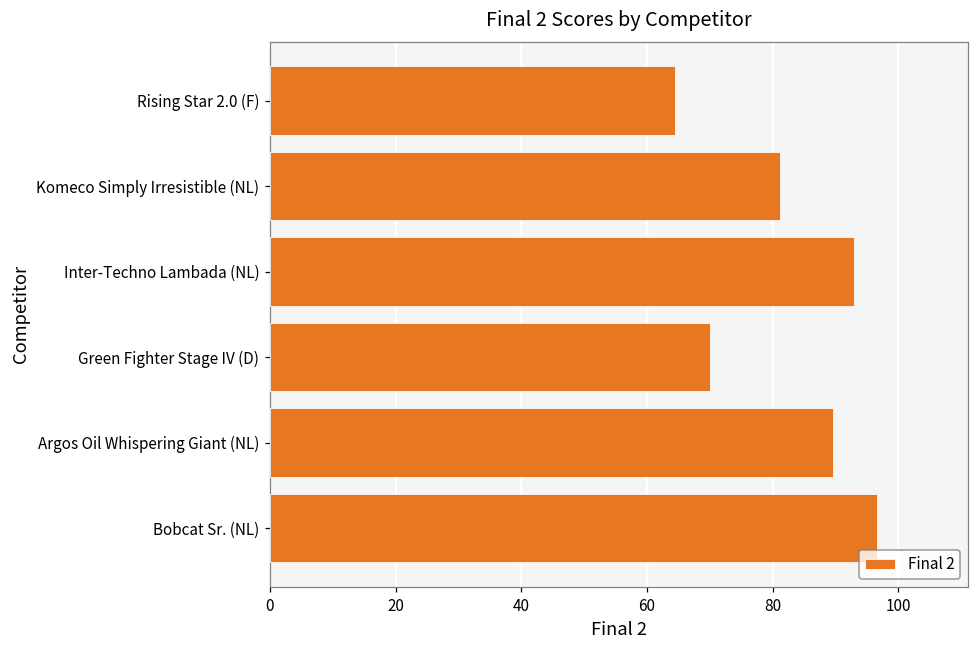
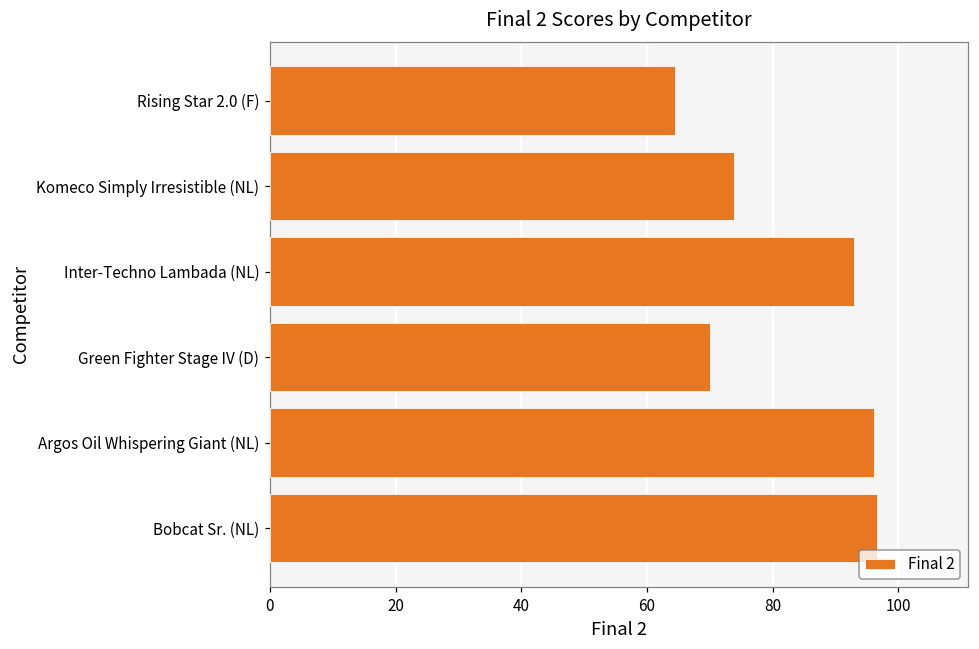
Komeco Simply Irresistible (NL): 81 -> 74
Argos Oil Whispering Giant (NL): 90 -> 96
